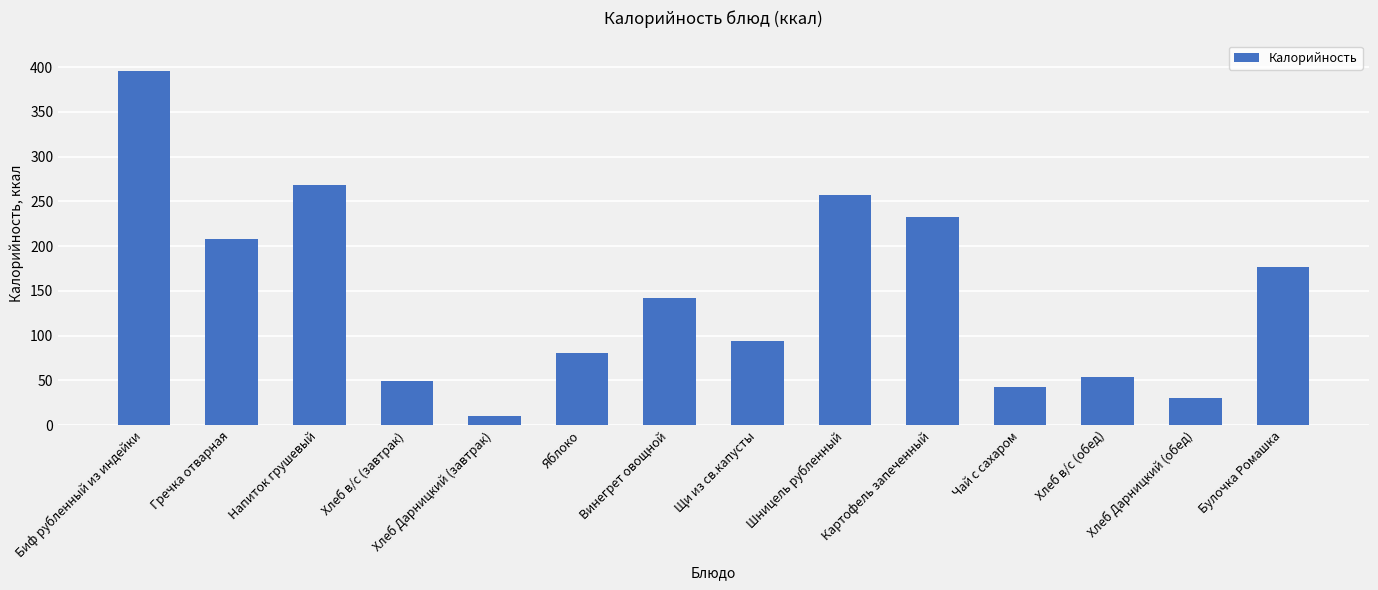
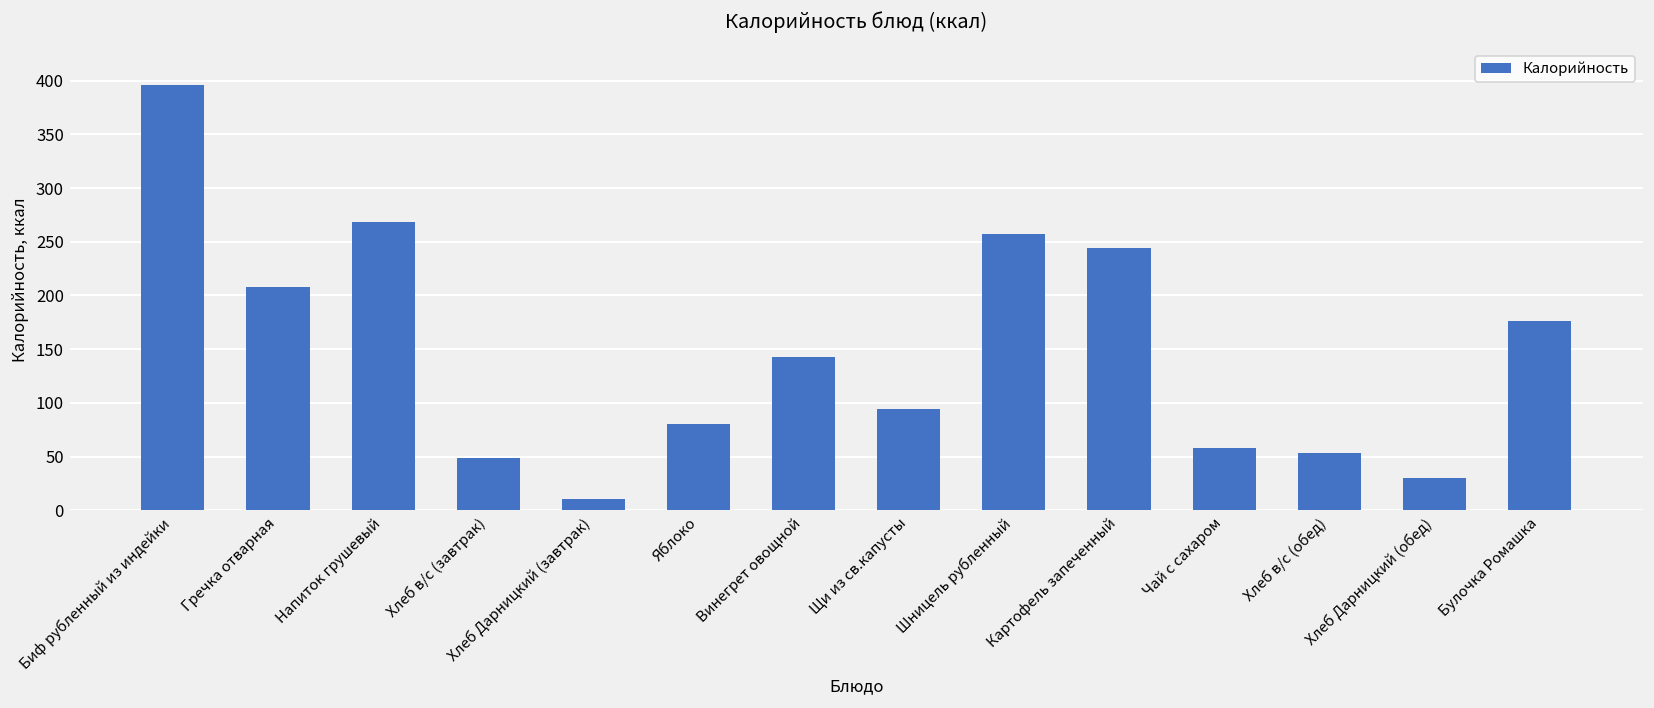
Картофель запеченный: 230 -> 240
Чай с сахаром: 40 -> 60
